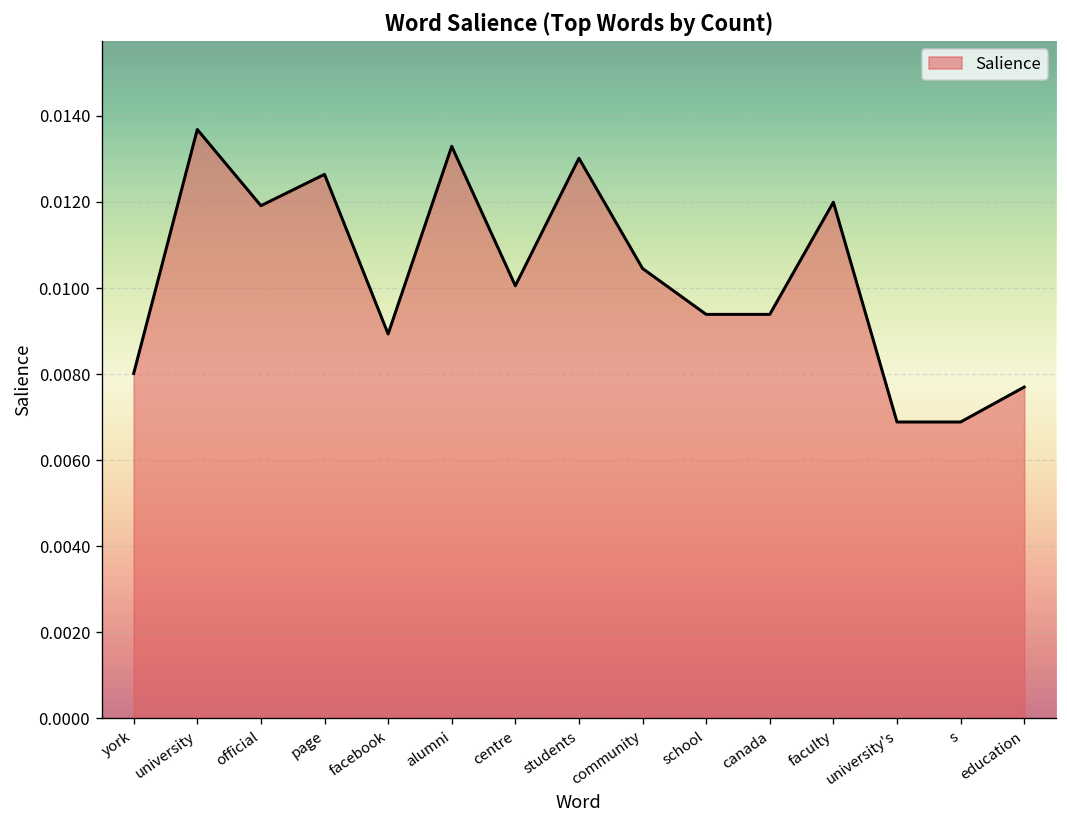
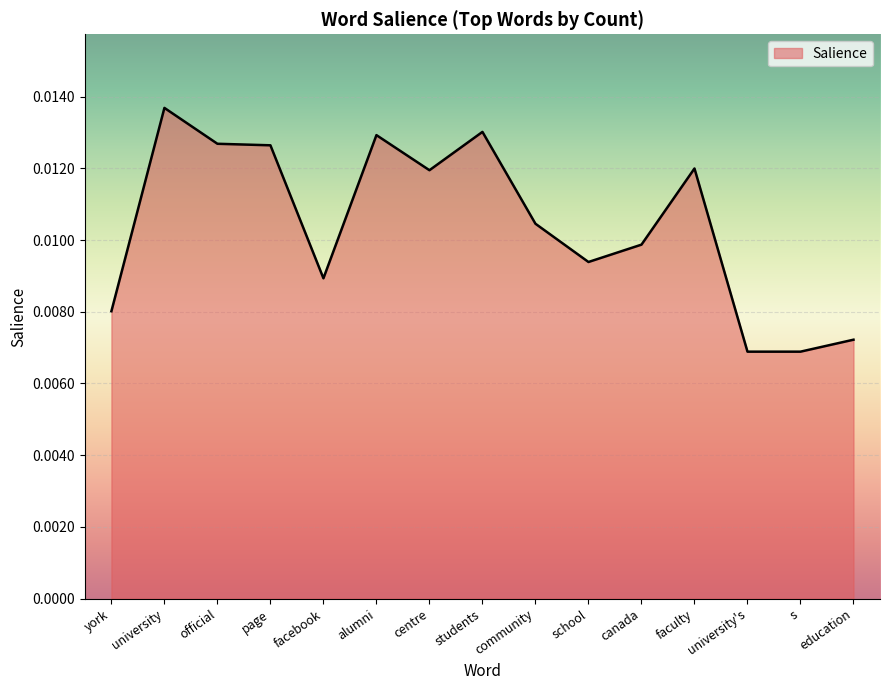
official: 0.0119 -> 0.0127
alumni: 0.0133 -> 0.0129
centre: 0.0101 -> 0.0119
canada: 0.0094 -> 0.0099
education: 0.0077 -> 0.0072
